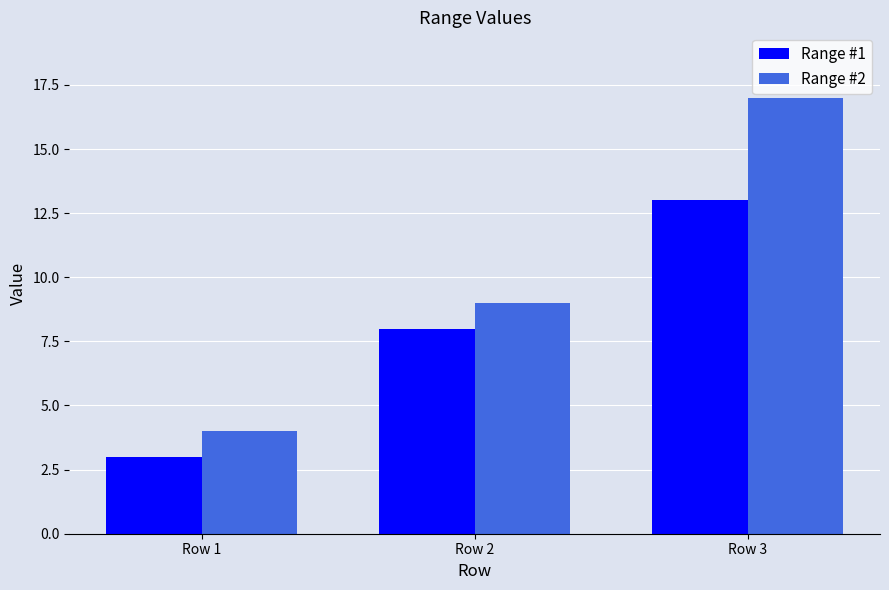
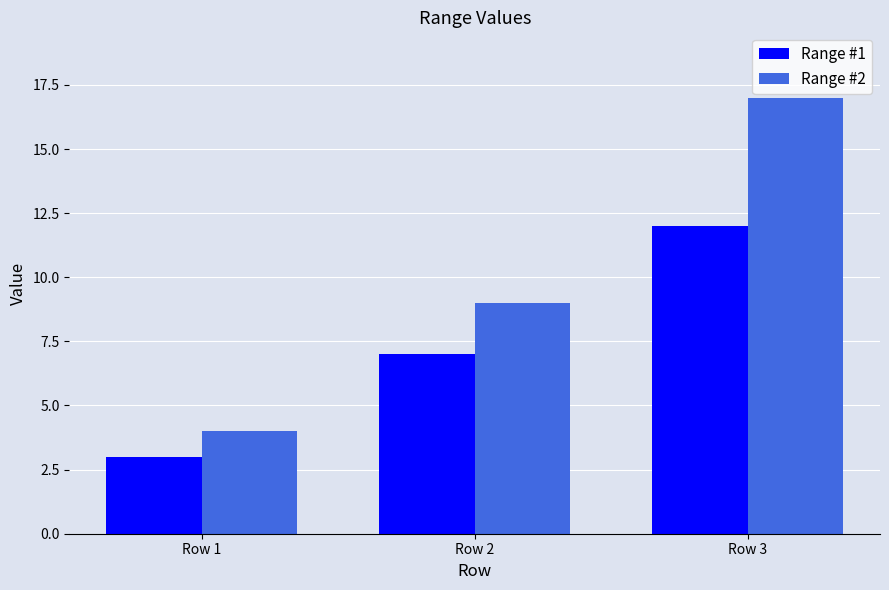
Range #1, Row 2: 8 -> 7
Range #1, Row 3: 13 -> 12
